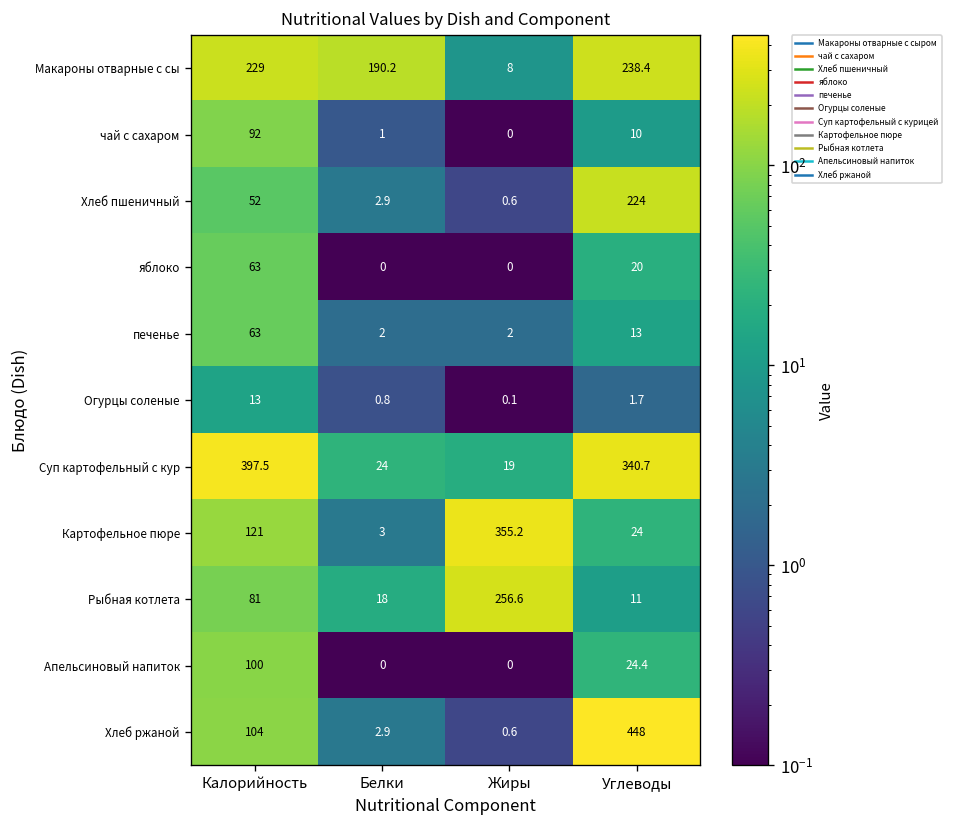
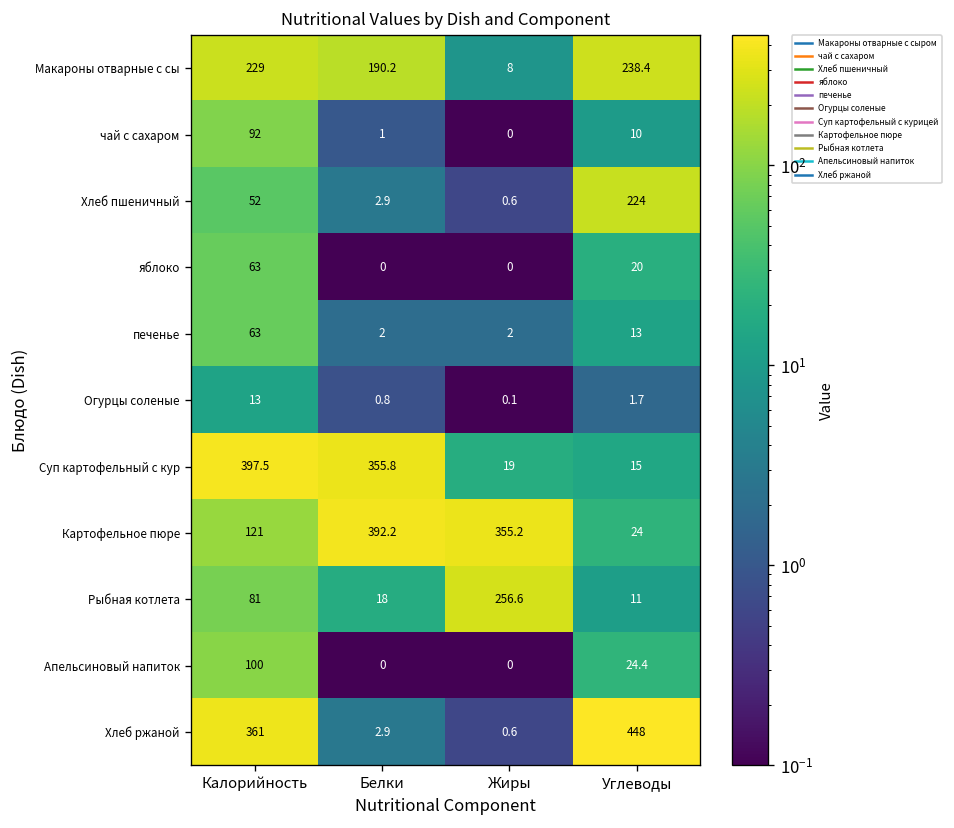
Суп картофельный с кур, Белки: 24 -> 355.8
Суп картофельный с кур, Углеводы: 340.7 -> 15
Картофельное пюре, Белки: 3 -> 392.2
Хлеб ржаной, Калорийность: 104 -> 361
